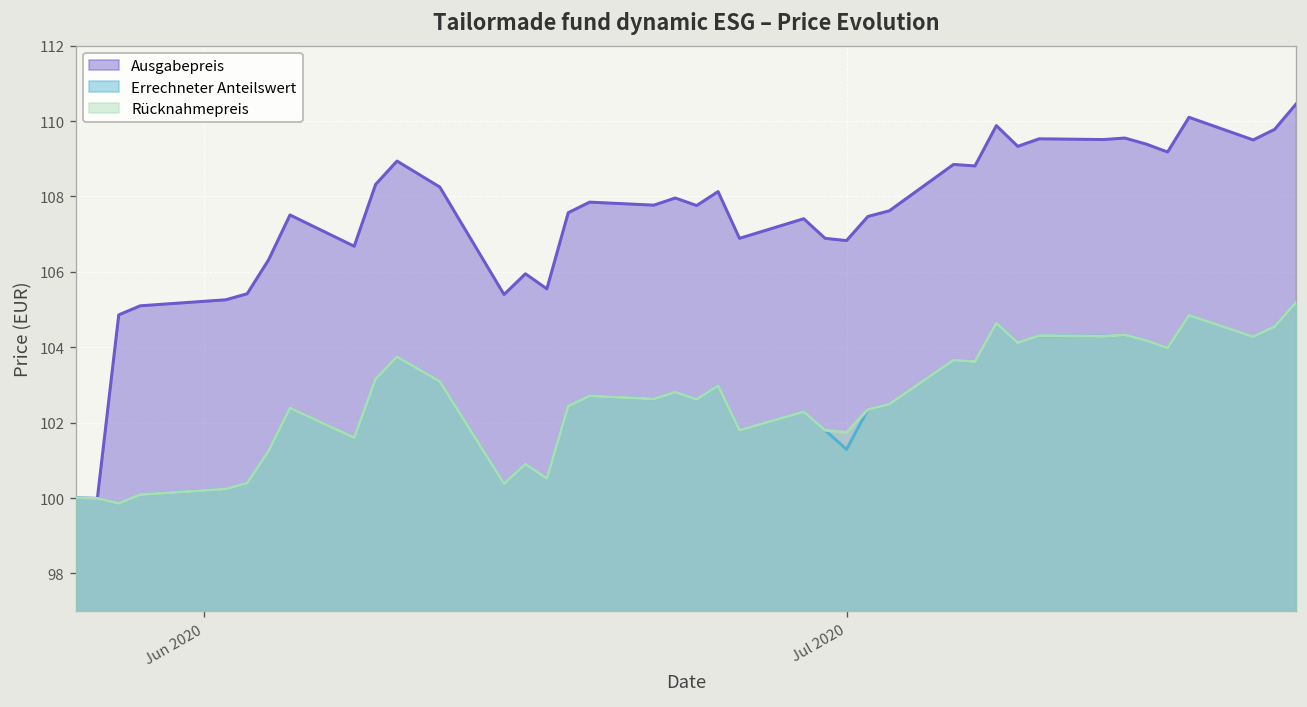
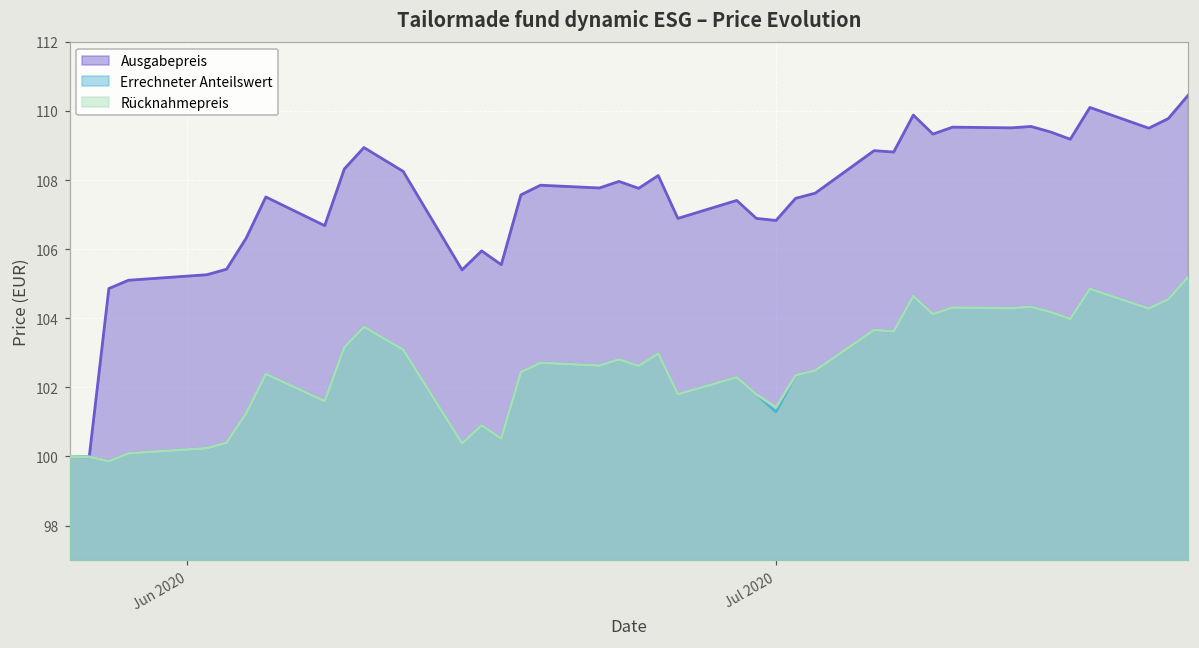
Rücknahmepreis, Jul 2020: 101.7 -> 101.4
